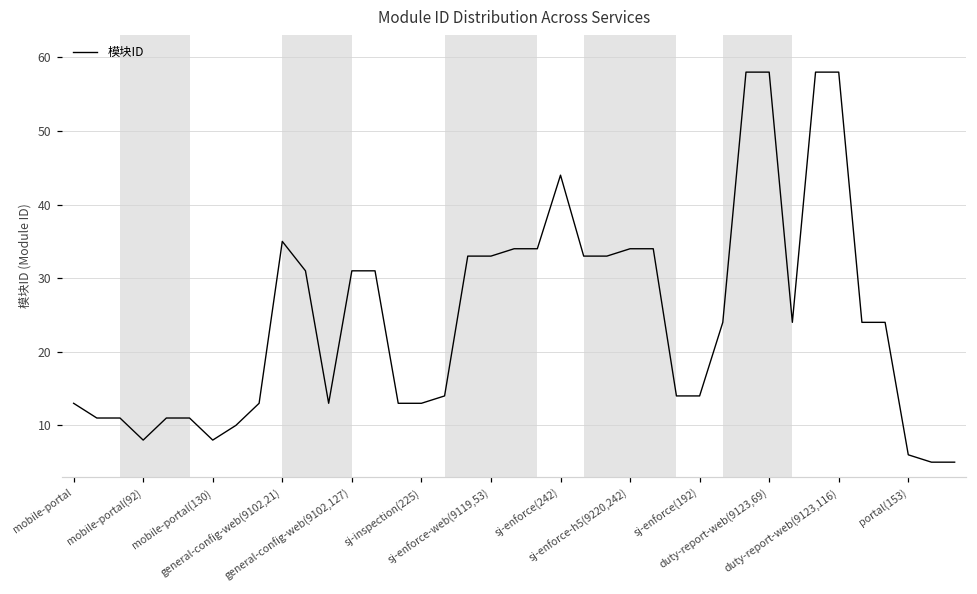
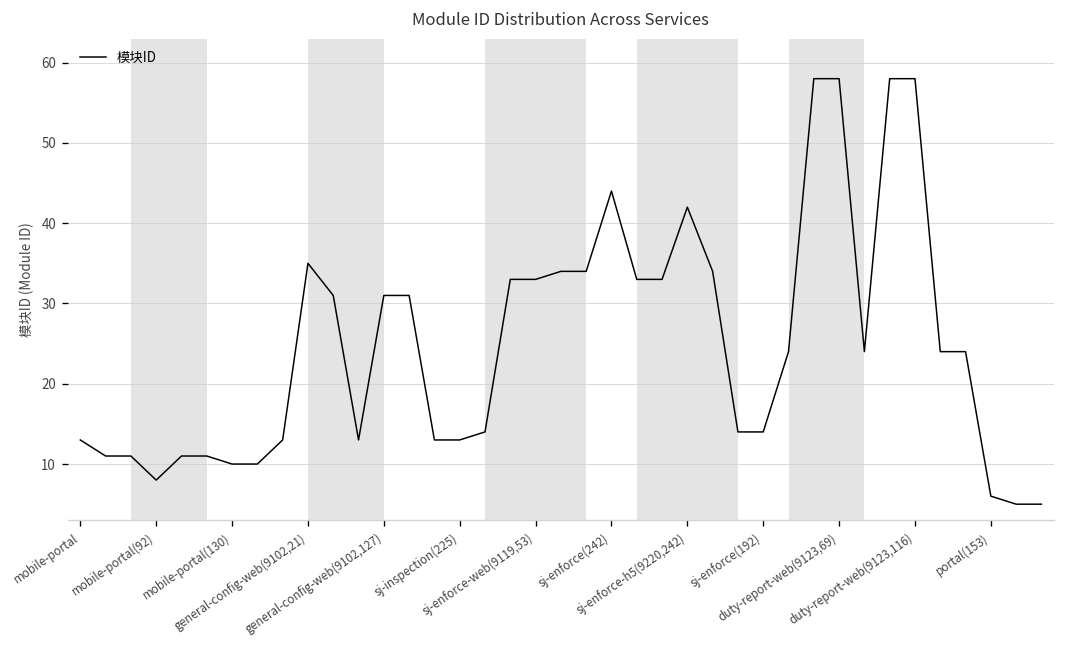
mobile-portal(130): 8 -> 10
sj-enforce-h5(9220,242): 34 -> 42
